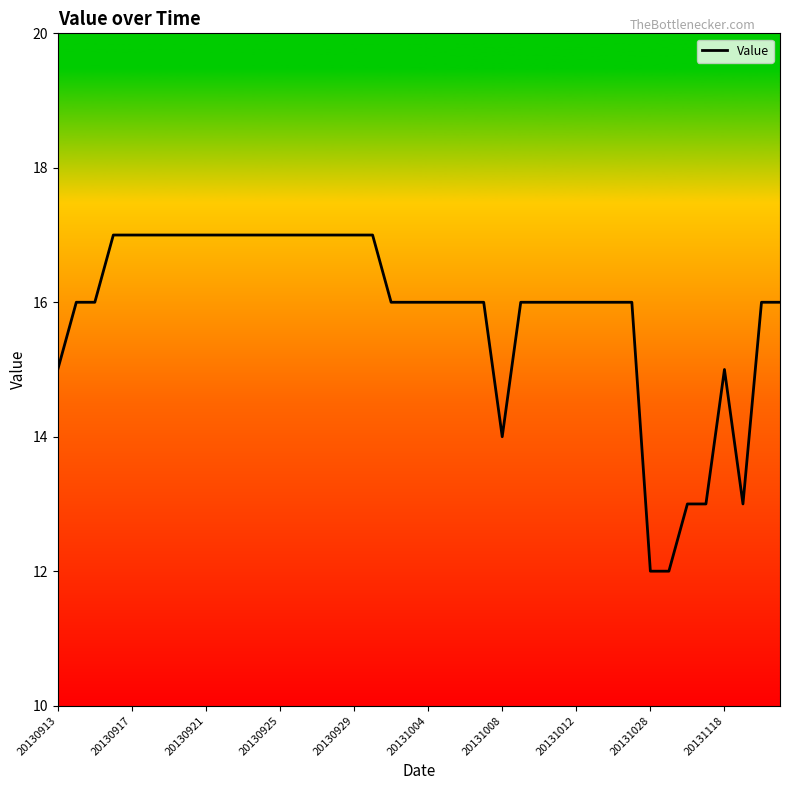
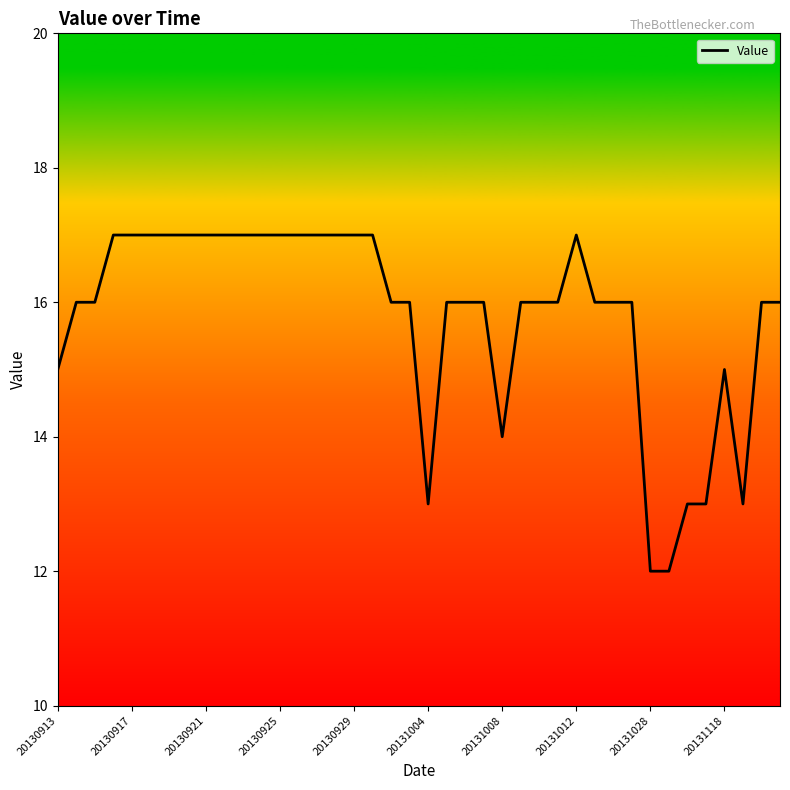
20131004: 16 -> 13
20131012: 16 -> 17
